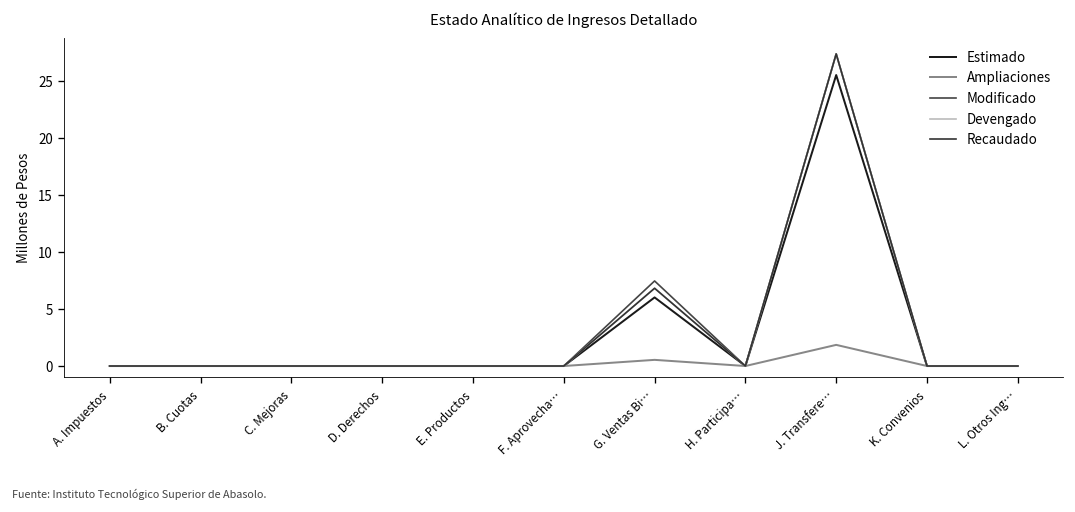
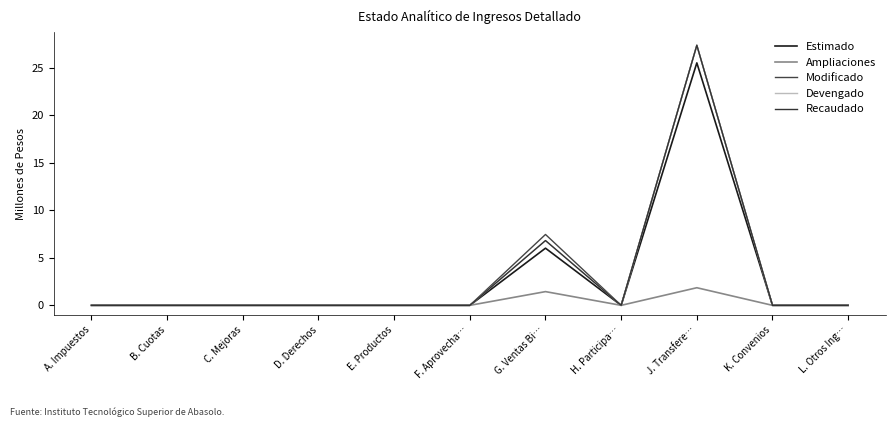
Ampliaciones, G. Ventas Bi…: 0.5 -> 1.4
